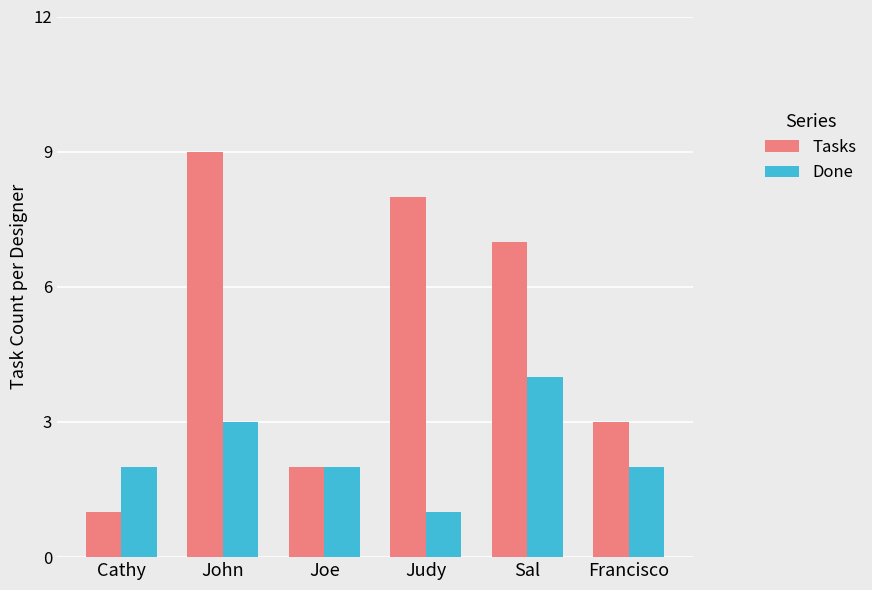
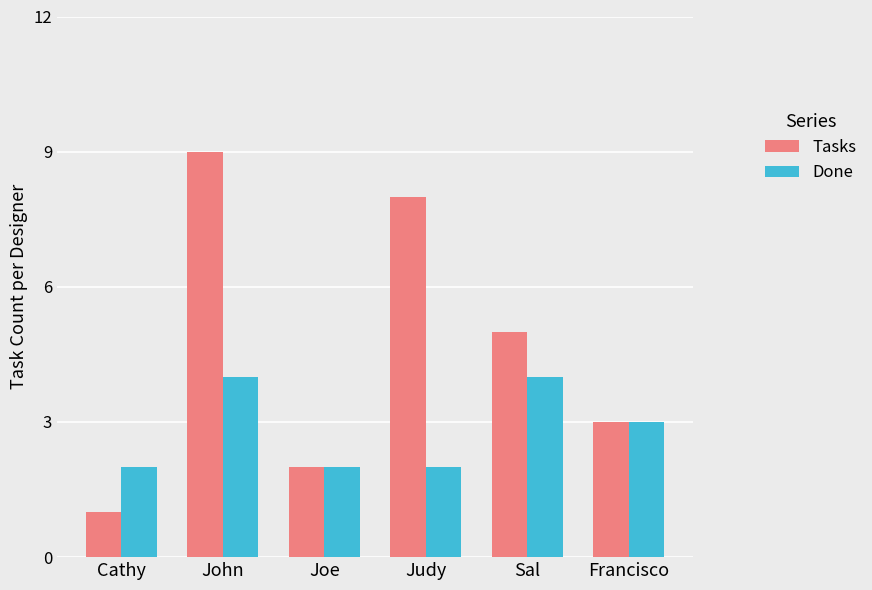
Done, John: 3 -> 4
Done, Judy: 1 -> 2
Tasks, Sal: 7 -> 5
Done, Francisco: 2 -> 3
